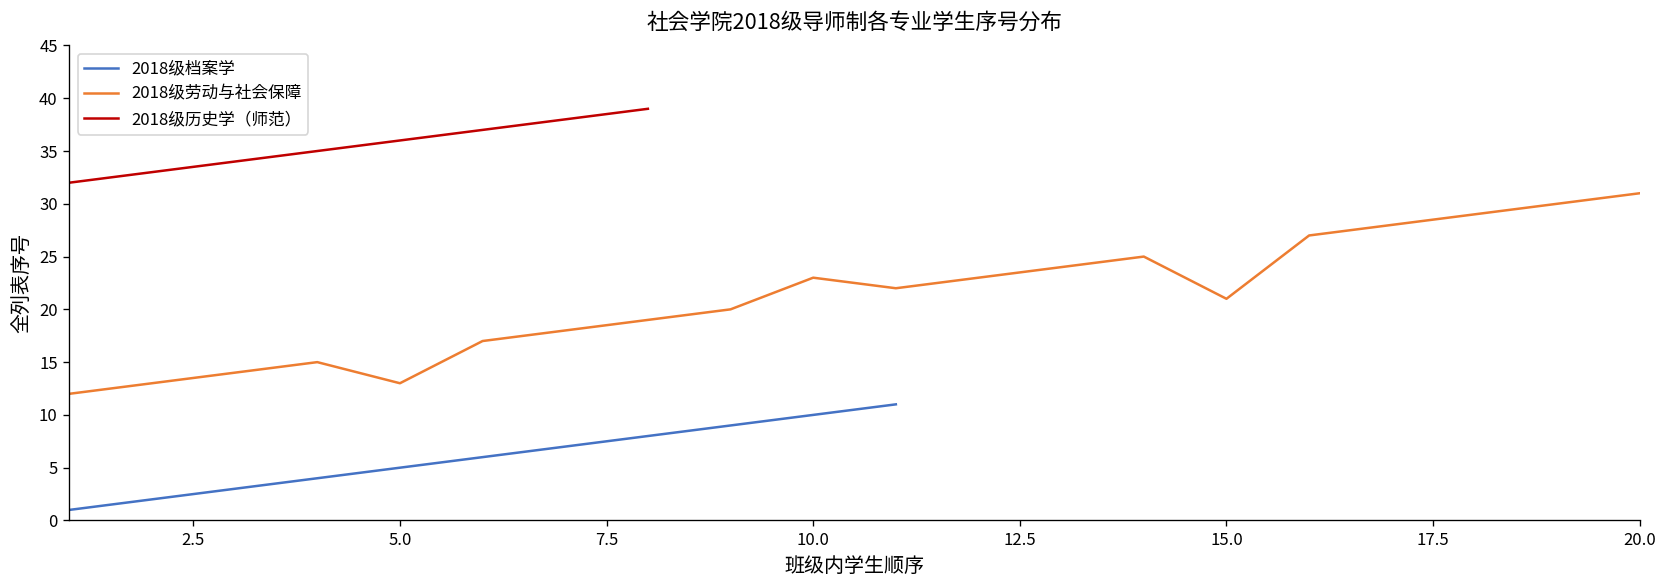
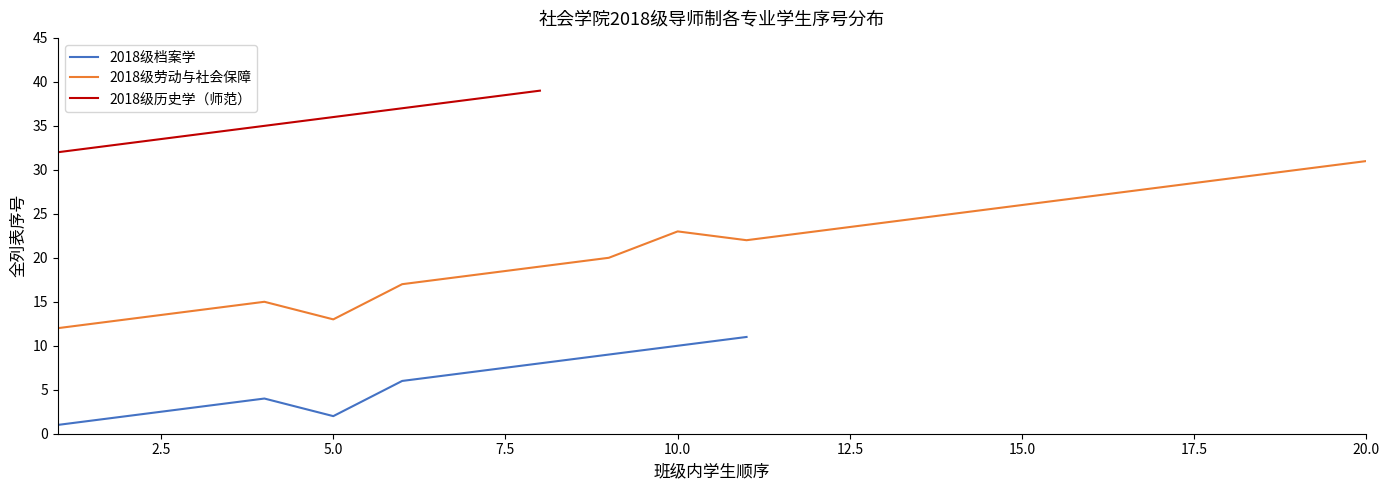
2018级档案学, 5.0: 5 -> 2
2018级劳动与社会保障, 15.0: 21 -> 26
